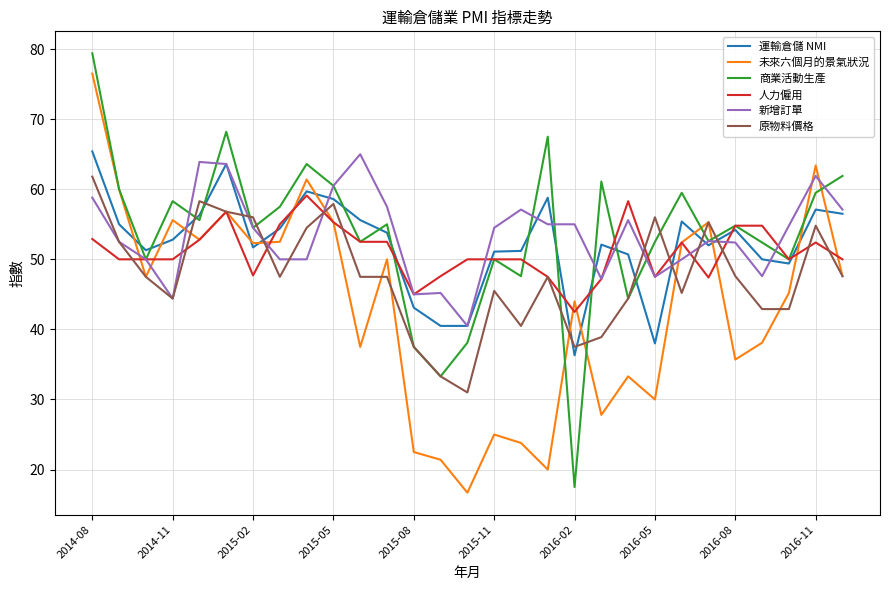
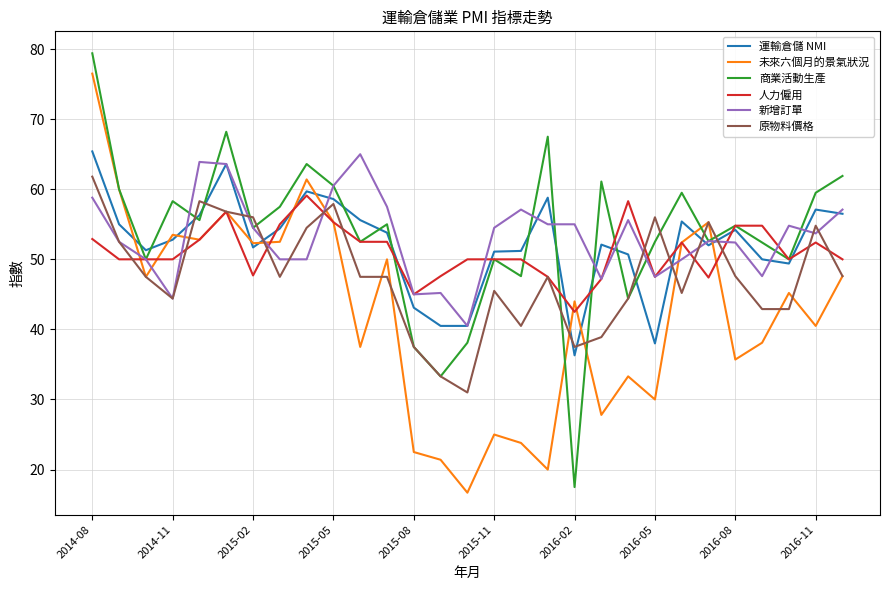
未來六個月的景氣狀況, 2014-11: 56 -> 54
未來六個月的景氣狀況, 2016-11: 63 -> 41
新增訂單, 2016-11: 62 -> 54
